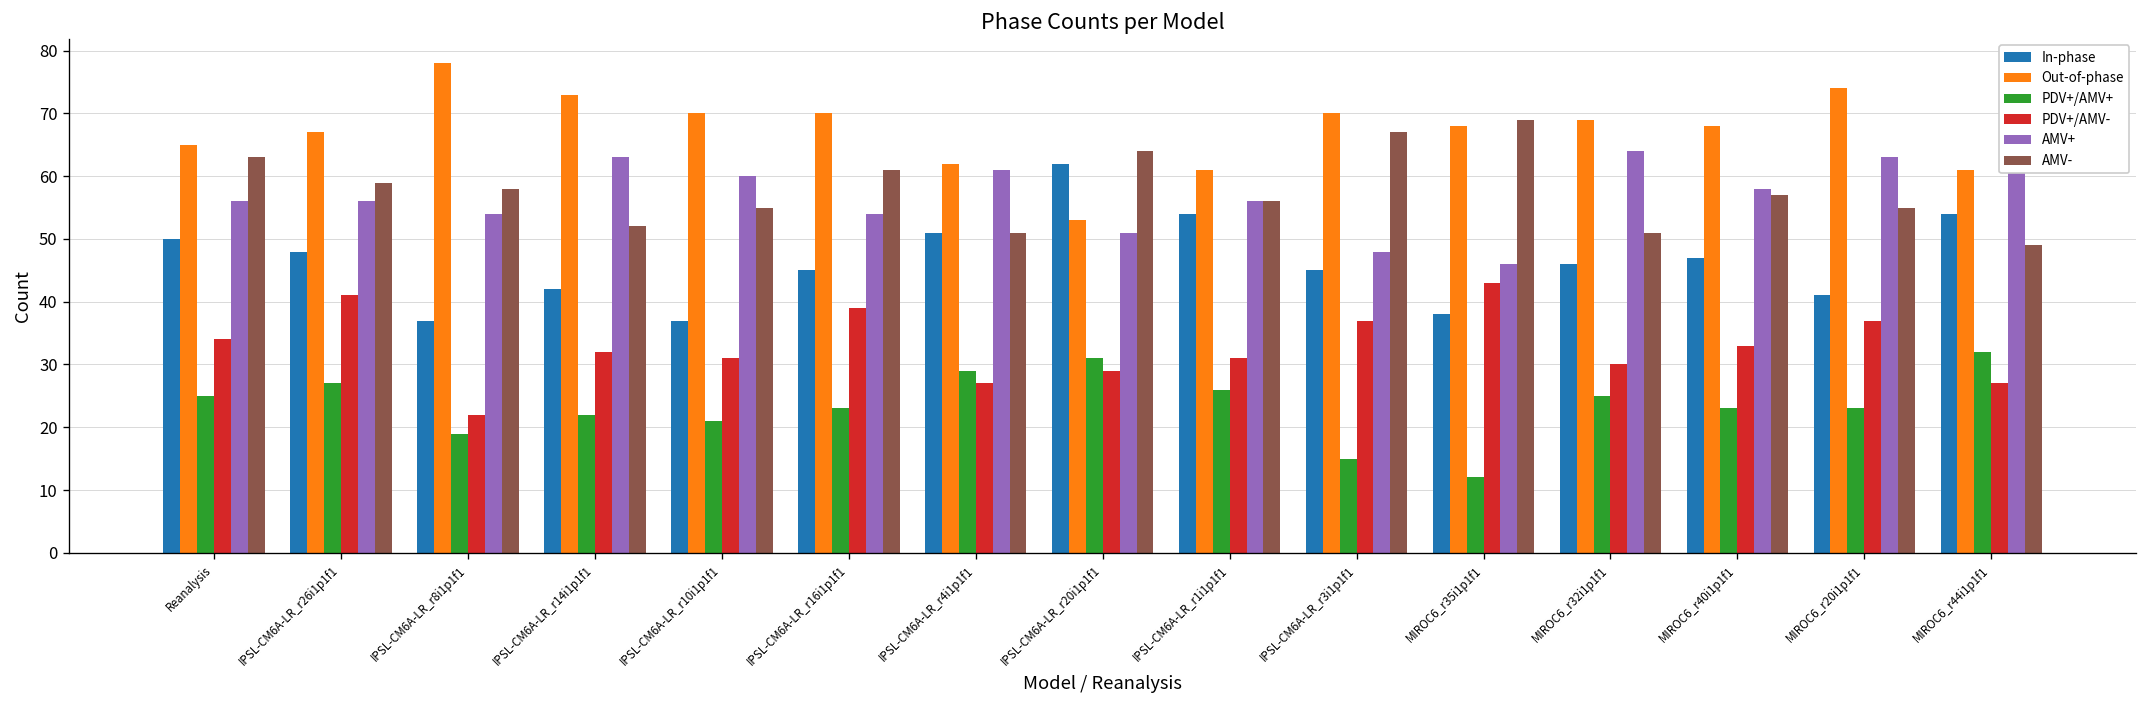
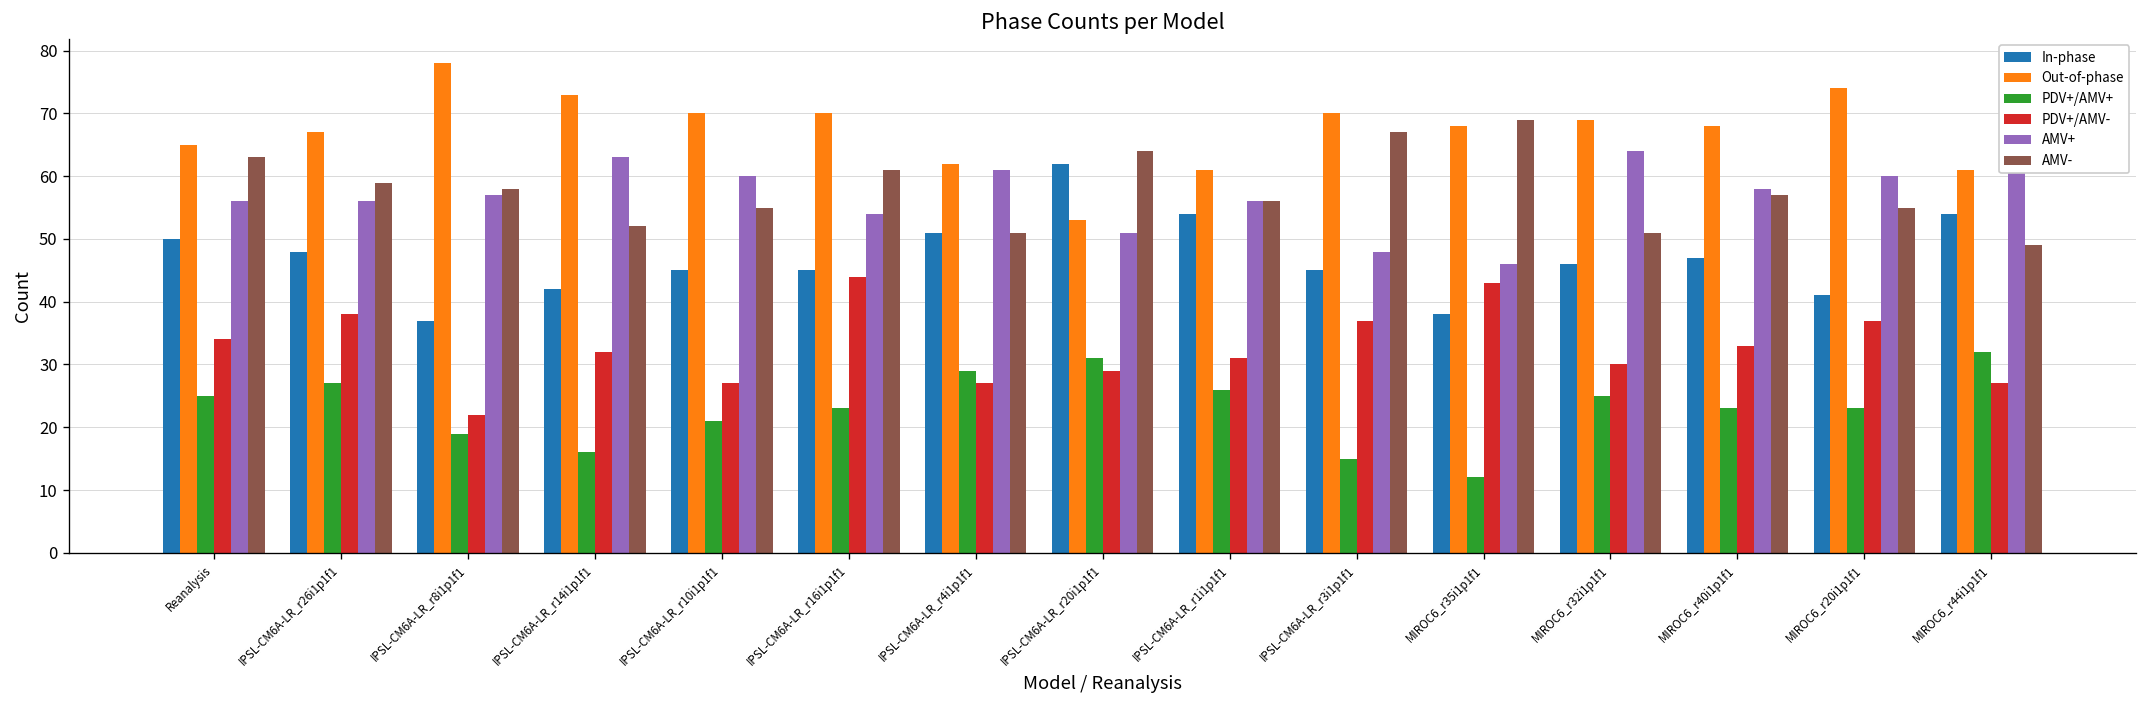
PDV+/AMV-, IPSL-CM6A-LR_r26i1p1f1: 41 -> 38
AMV+, IPSL-CM6A-LR_r8i1p1f1: 54 -> 57
PDV+/AMV+, IPSL-CM6A-LR_r14i1p1f1: 22 -> 16
In-phase, IPSL-CM6A-LR_r10i1p1f1: 37 -> 45
PDV+/AMV-, IPSL-CM6A-LR_r10i1p1f1: 31 -> 27
PDV+/AMV-, IPSL-CM6A-LR_r16i1p1f1: 39 -> 44
AMV+, MIROC6_r20i1p1f1: 63 -> 60
